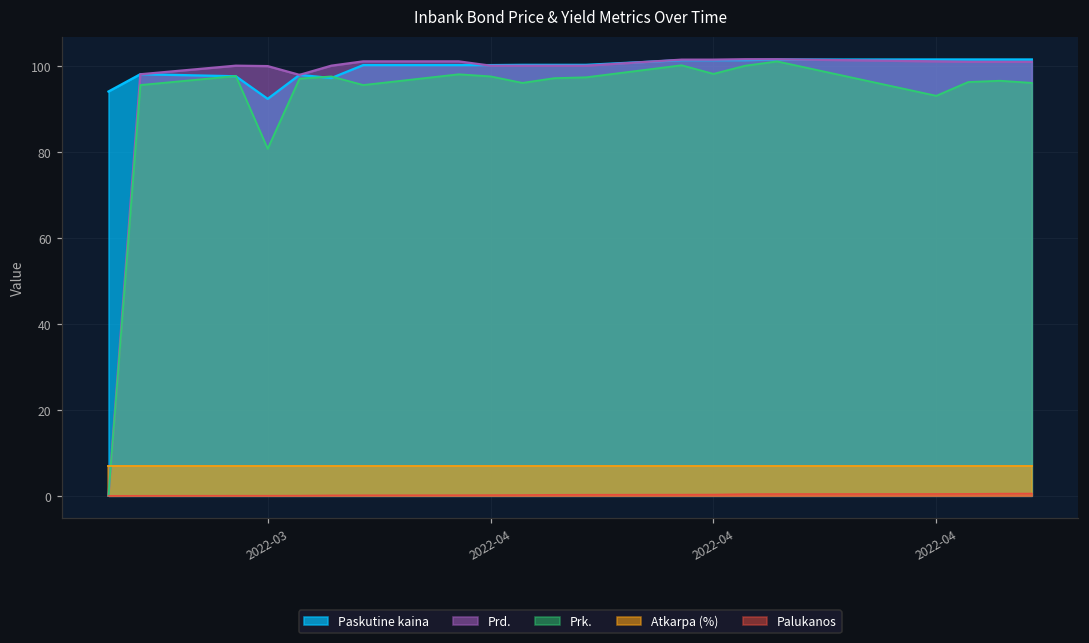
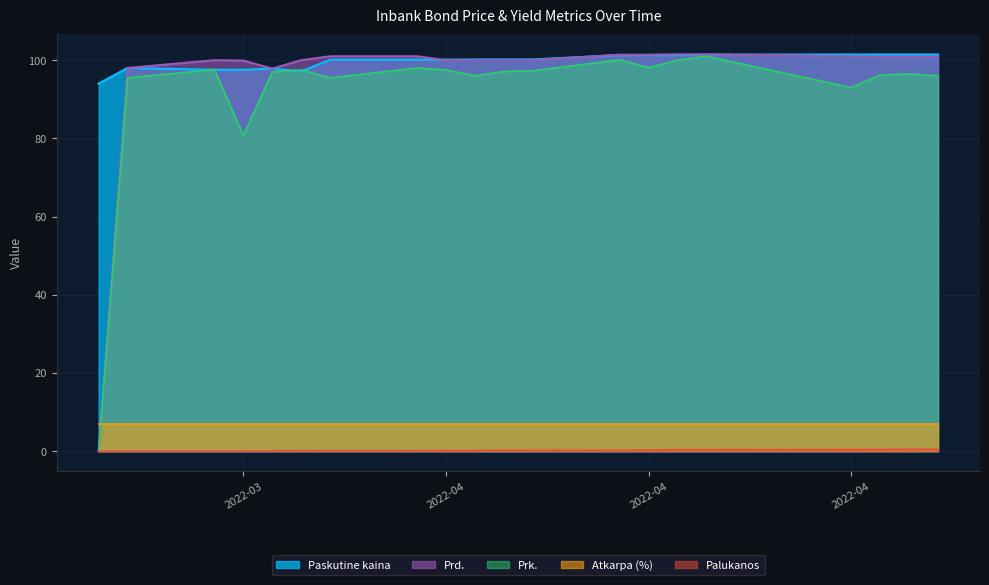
Paskutine kaina, 2022-03: 92 -> 98
